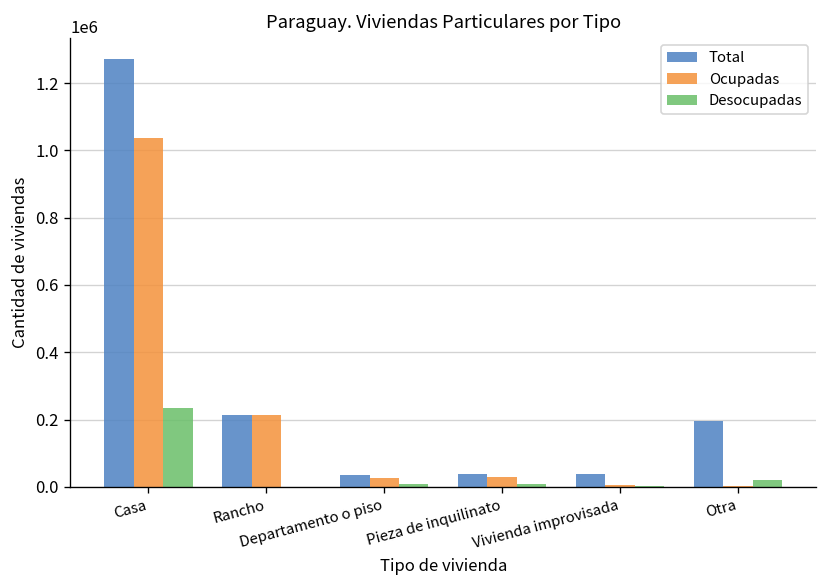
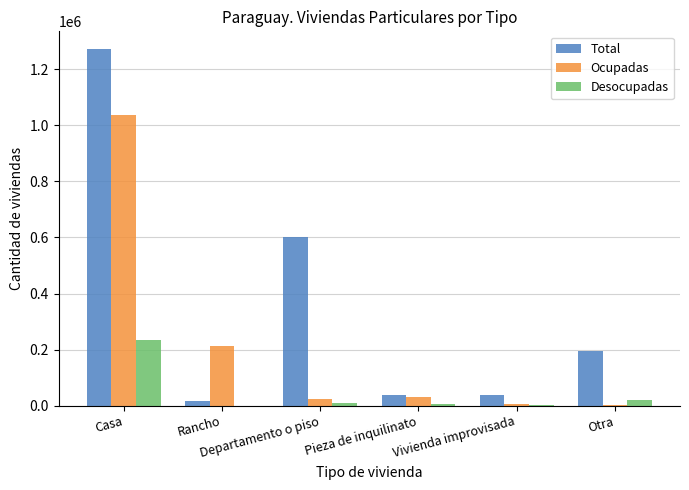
Total, Rancho: 210000 -> 20000
Total, Departamento o piso: 30000 -> 600000
